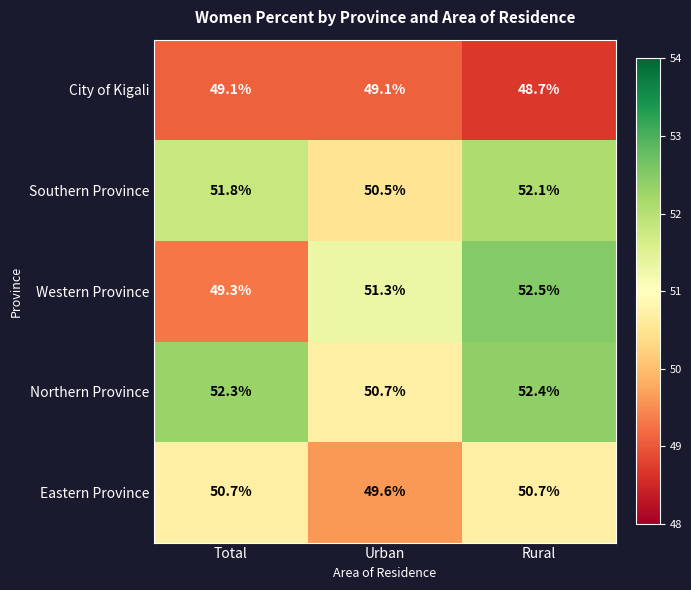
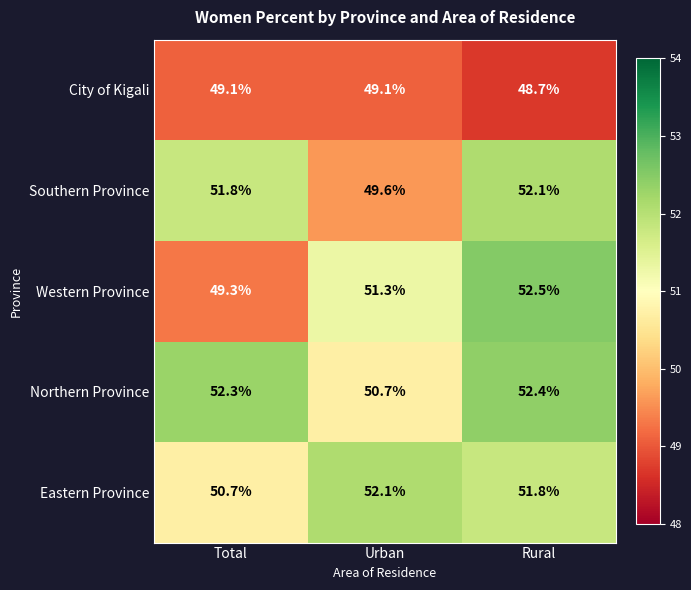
Southern Province, Urban: 50.5% -> 49.6%
Eastern Province, Urban: 49.6% -> 52.1%
Eastern Province, Rural: 50.7% -> 51.8%
